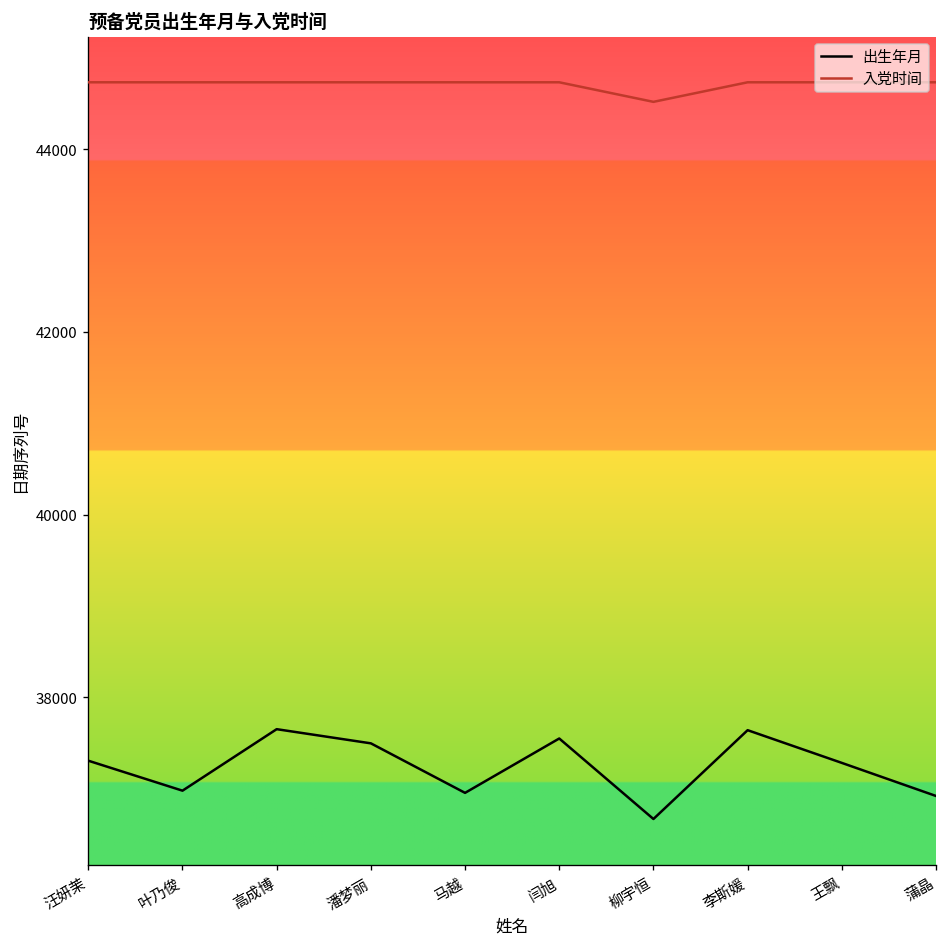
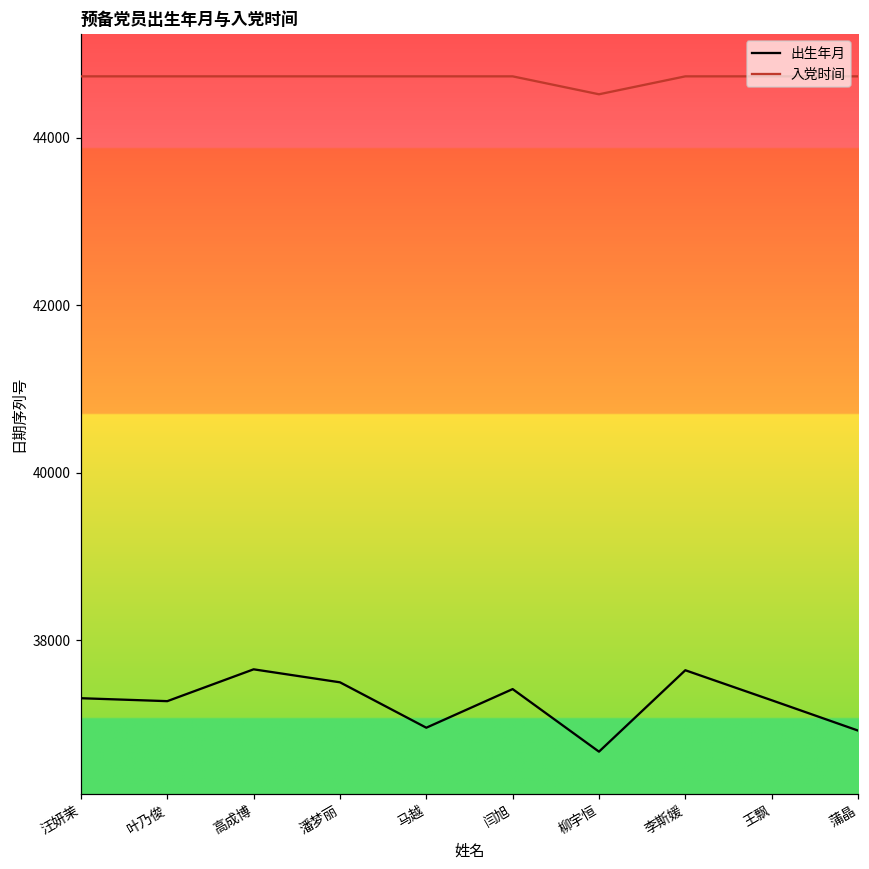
出生年月, 叶乃俊: 37000 -> 37300
出生年月, 闫旭: 37600 -> 37400
